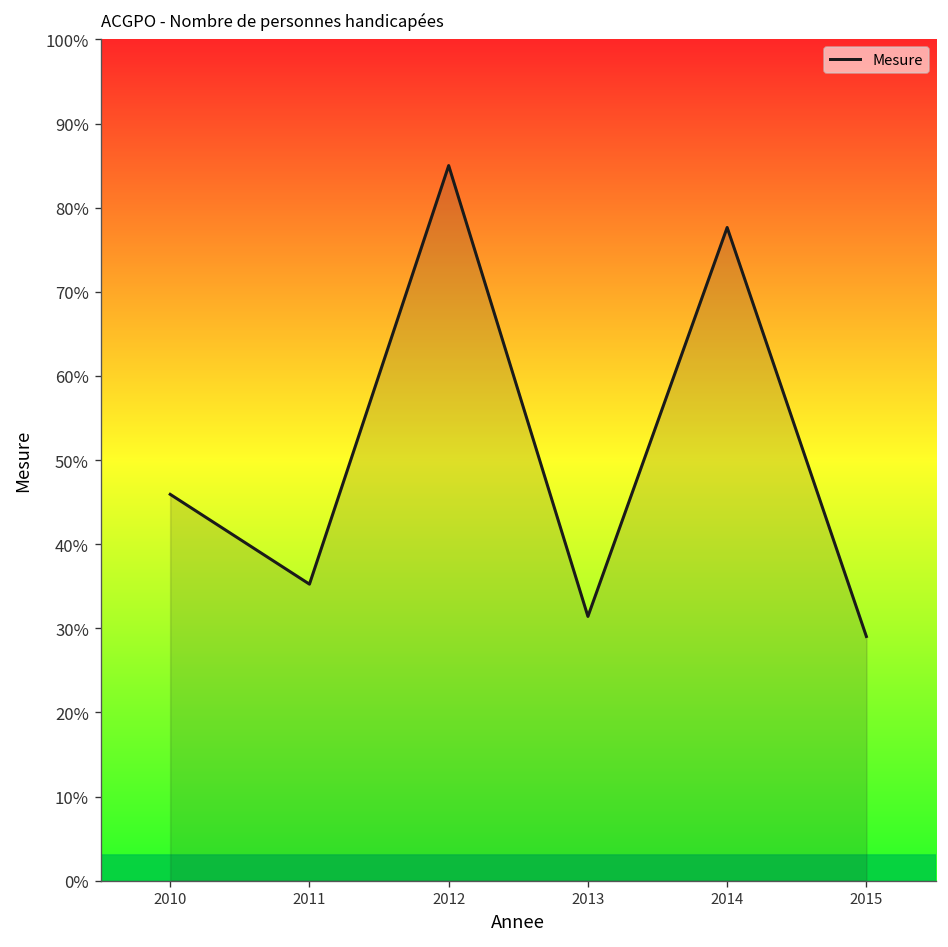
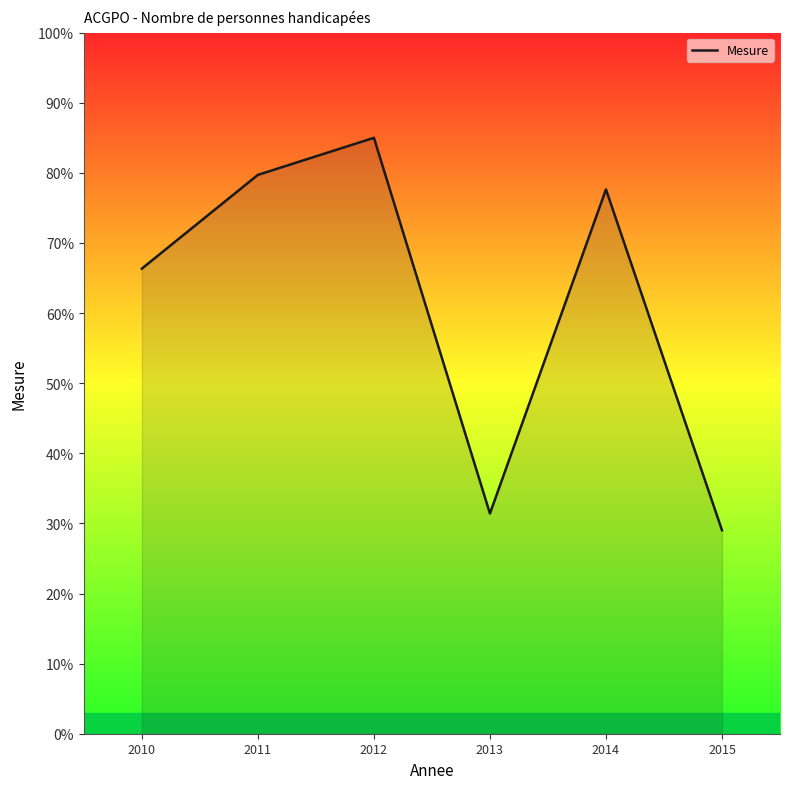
2010: 46% -> 66%
2011: 35% -> 80%
